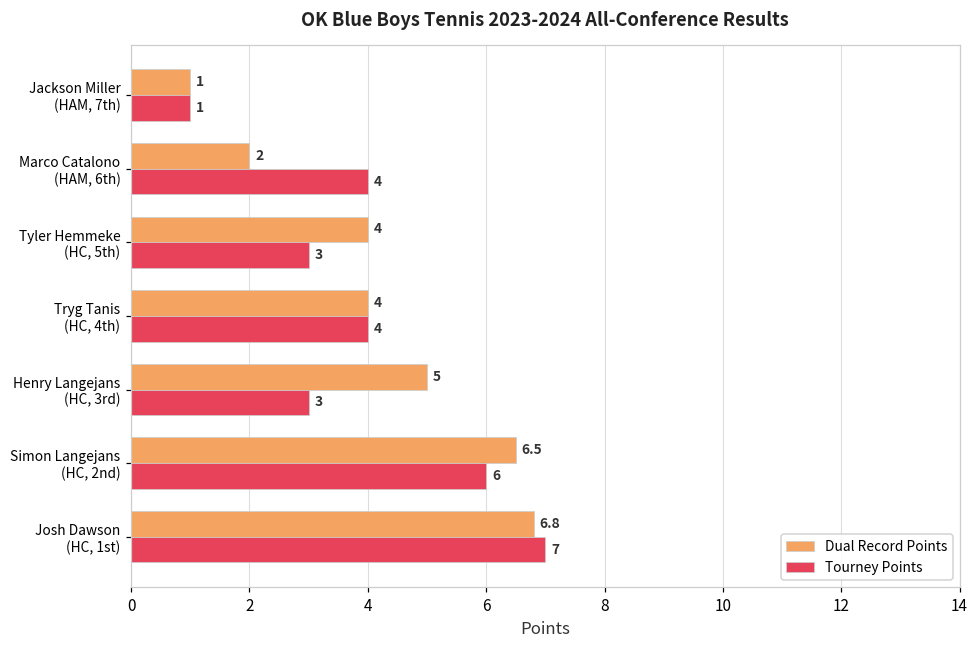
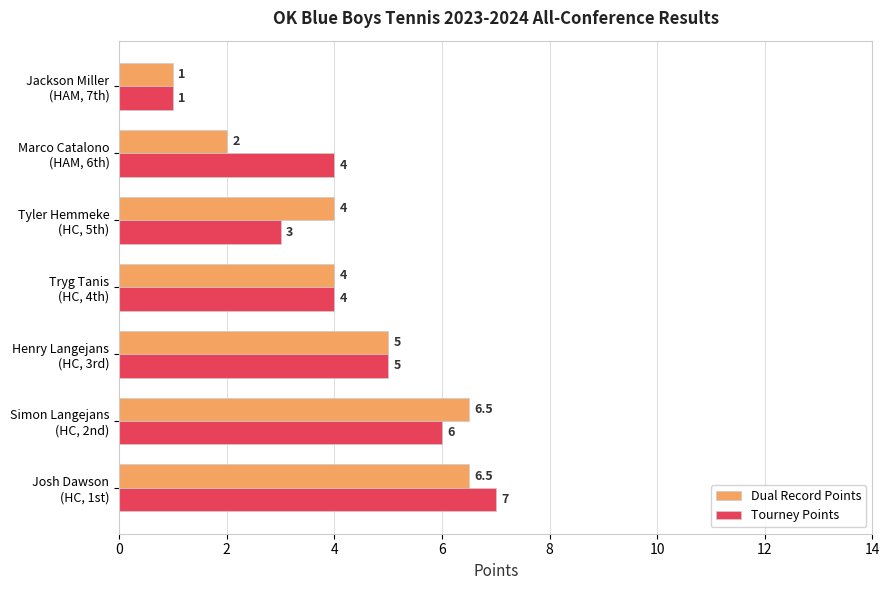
Tourney Points, Henry Langejans (HC, 3rd): 3 -> 5
Dual Record Points, Josh Dawson (HC, 1st): 6.8 -> 6.5
